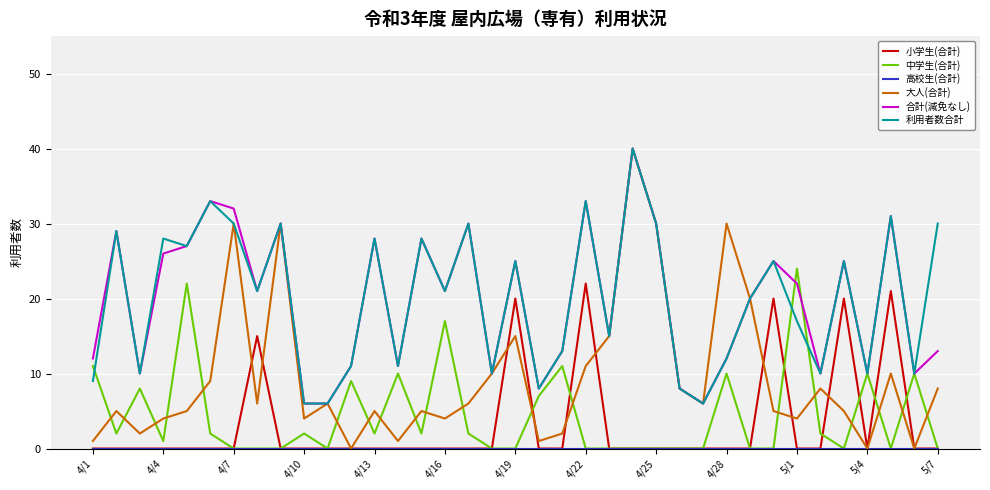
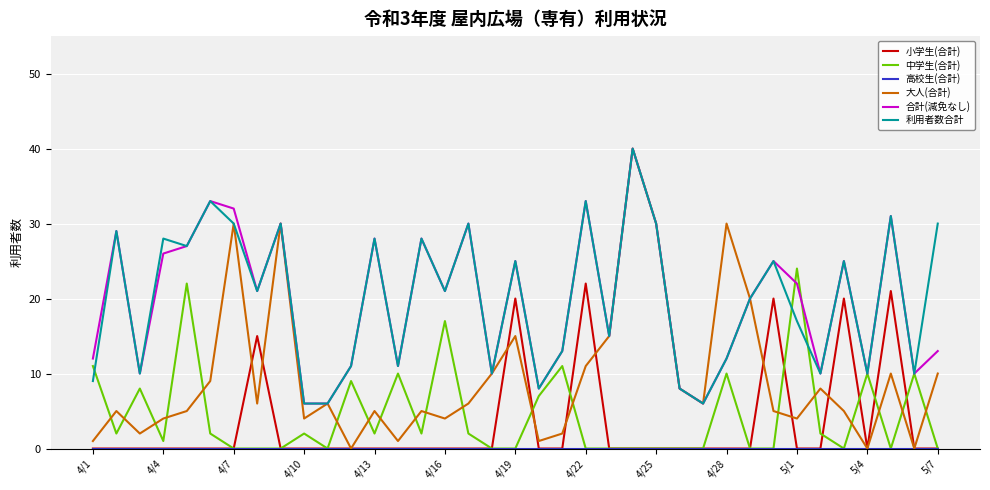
大人(合計), 5/7: 8 -> 10
